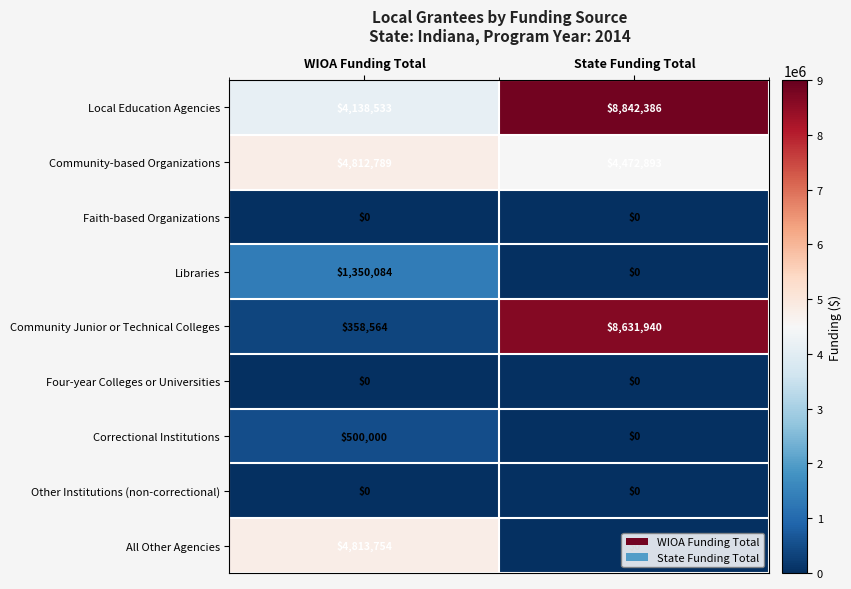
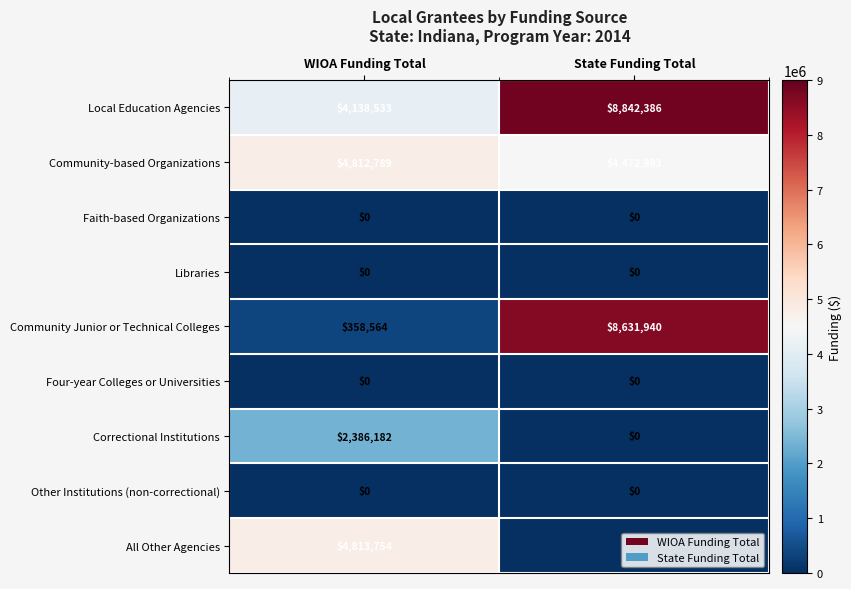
Libraries, WIOA Funding Total: $1,350,084 -> $0
Correctional Institutions, WIOA Funding Total: $500,000 -> $2,386,182
